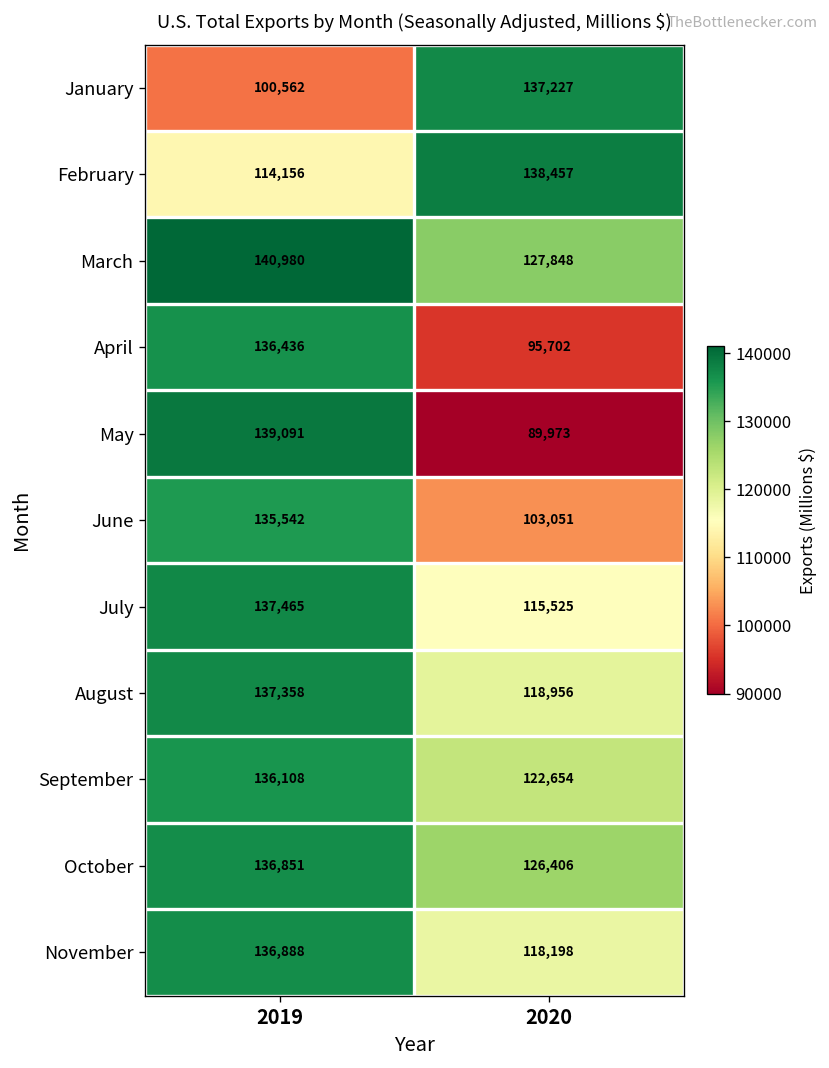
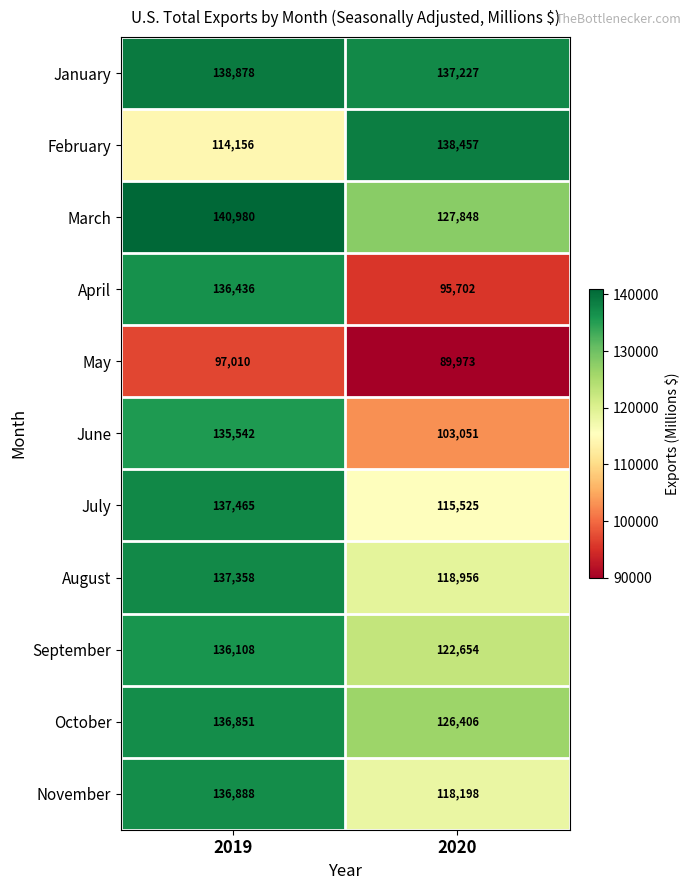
January, 2019: 100,562 -> 138,878
May, 2019: 139,091 -> 97,010
